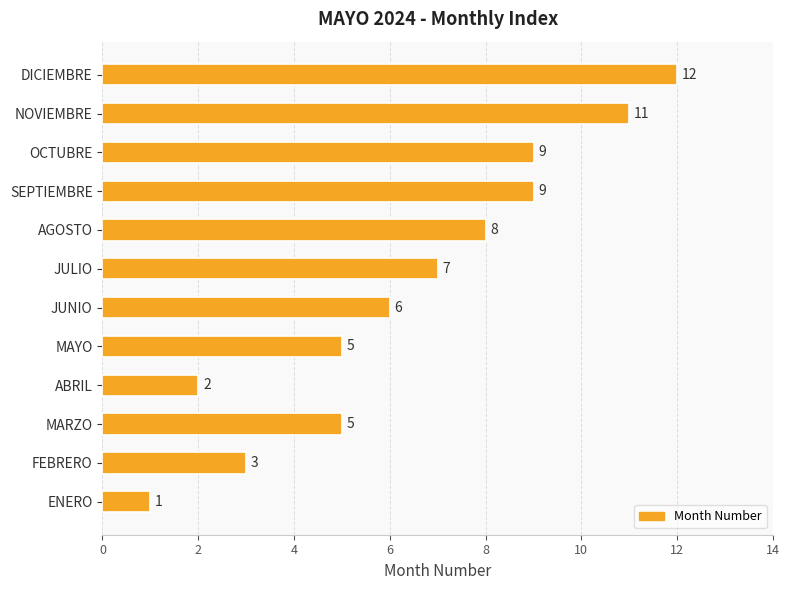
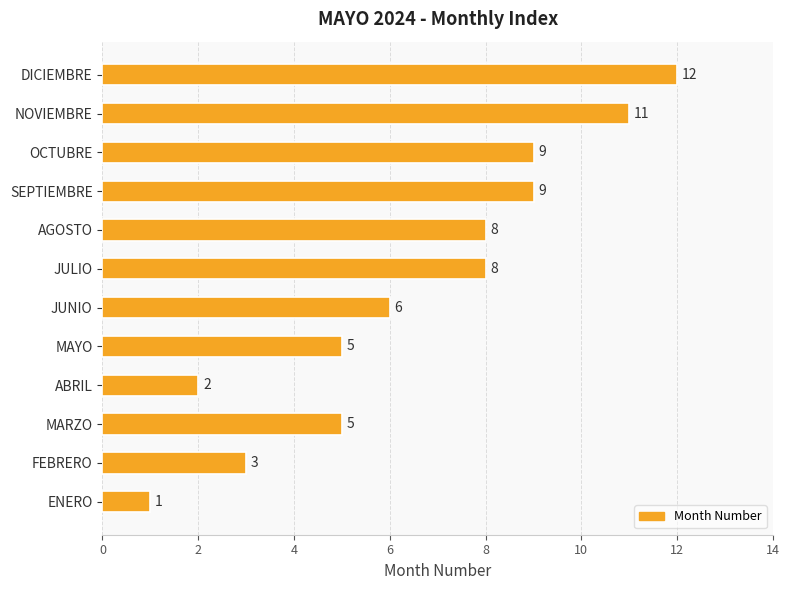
JULIO: 7 -> 8
